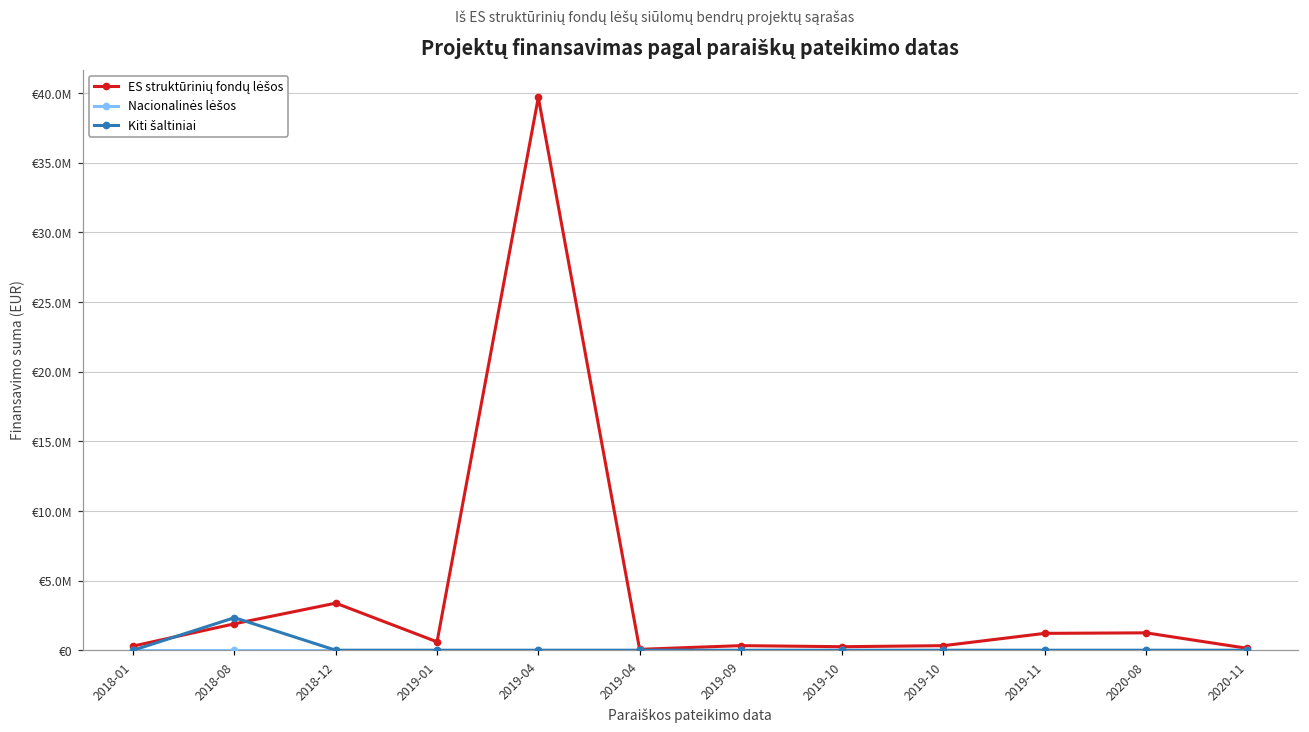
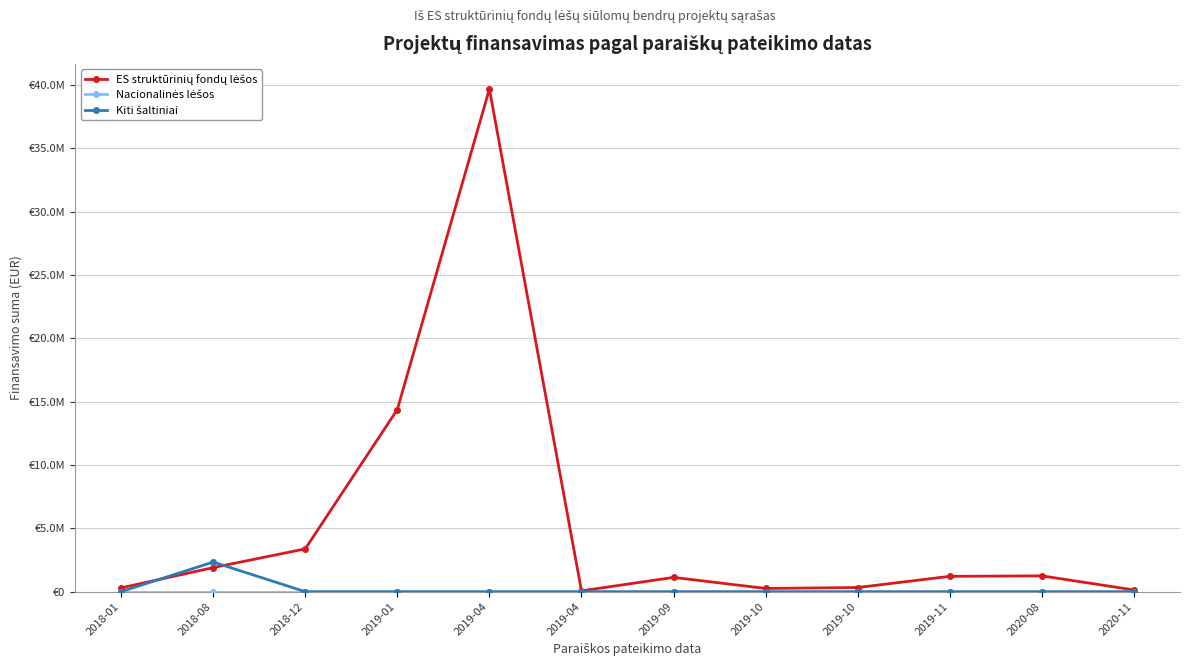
ES struktūrinių fondų lėšos, 2019-01: €600000 -> €14400000
ES struktūrinių fondų lėšos, 2019-09: €300000 -> €1100000
